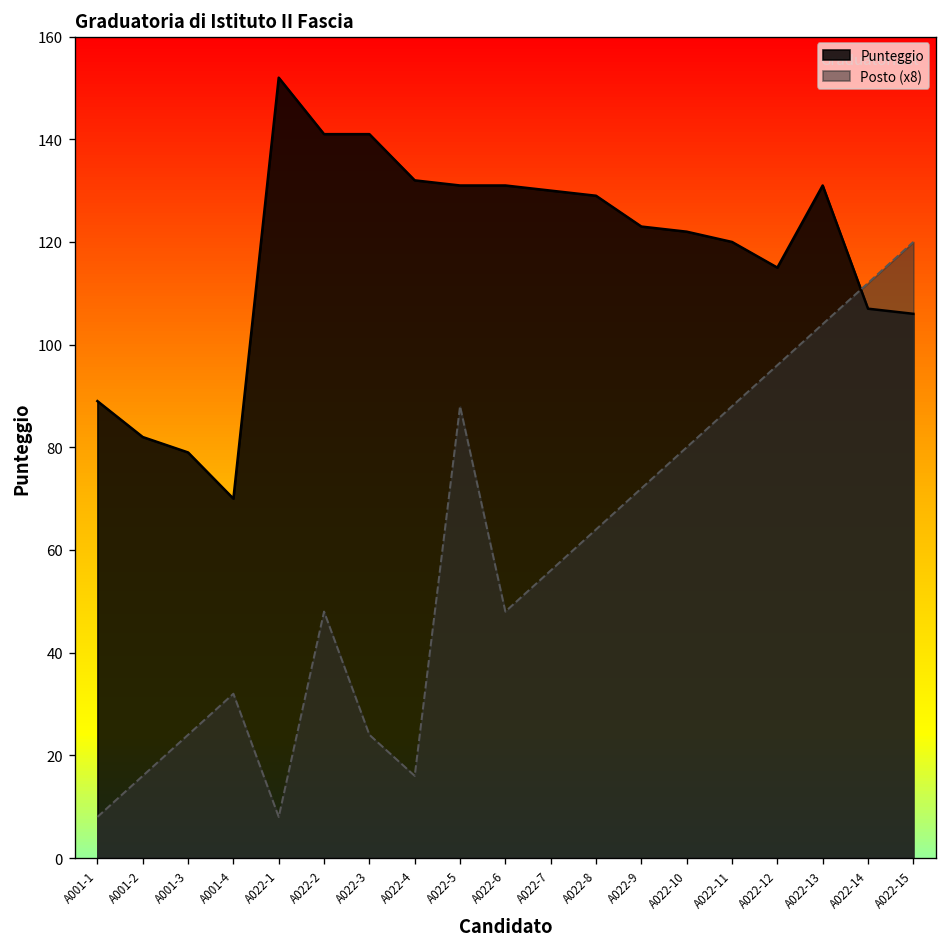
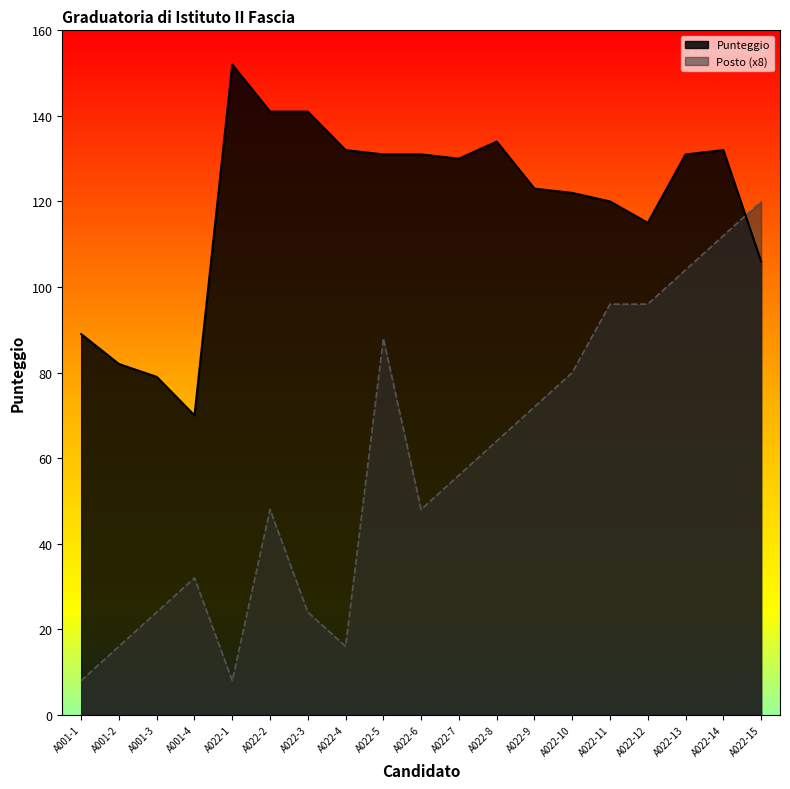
Punteggio, A022-8: 129 -> 134
Posto (x8), A022-11: 88 -> 96
Punteggio, A022-14: 107 -> 132
